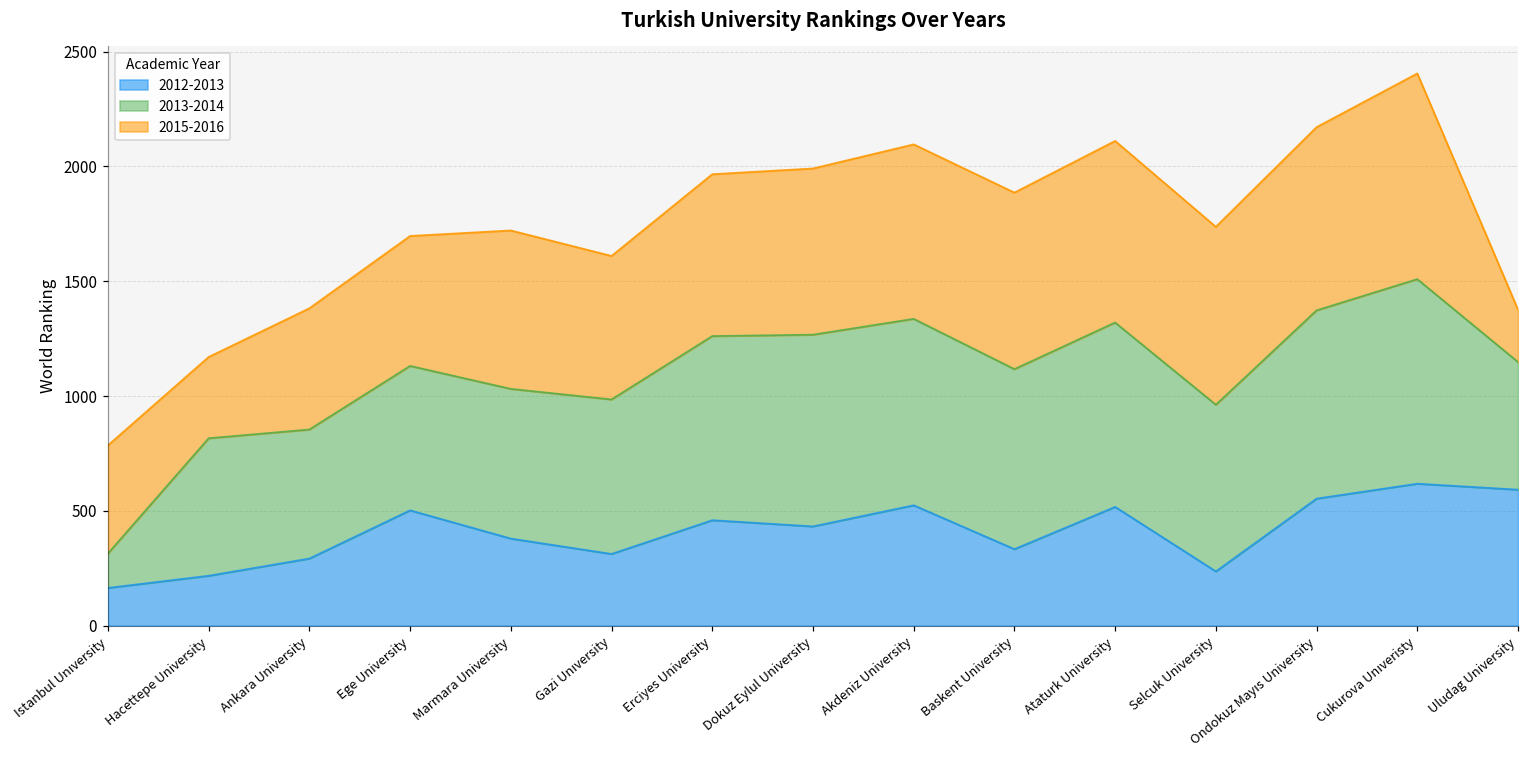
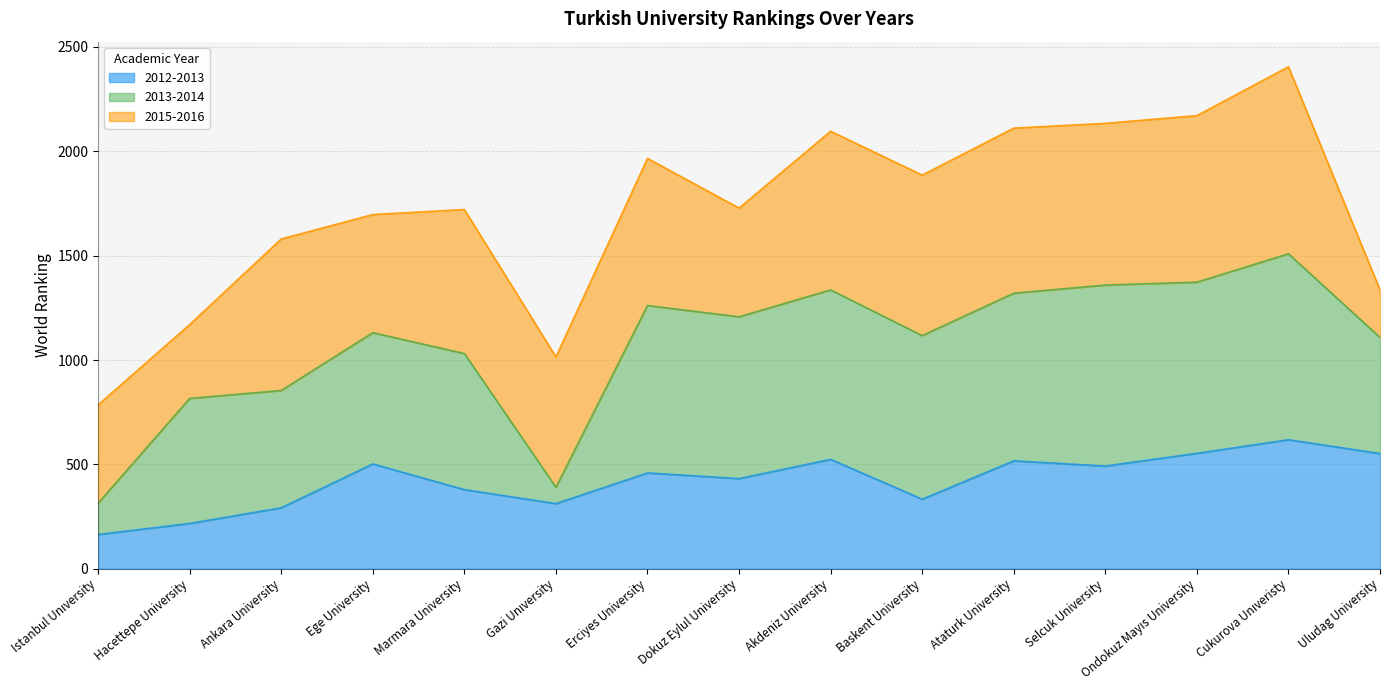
2015-2016, Ankara University: 530 -> 730
2013-2014, Gazi Unıversity: 670 -> 80
2013-2014, Dokuz Eylul University: 840 -> 780
2015-2016, Dokuz Eylul University: 720 -> 520
2012-2013, Selcuk University: 240 -> 490
2013-2014, Selcuk University: 730 -> 870
2012-2013, Uludag University: 590 -> 550
